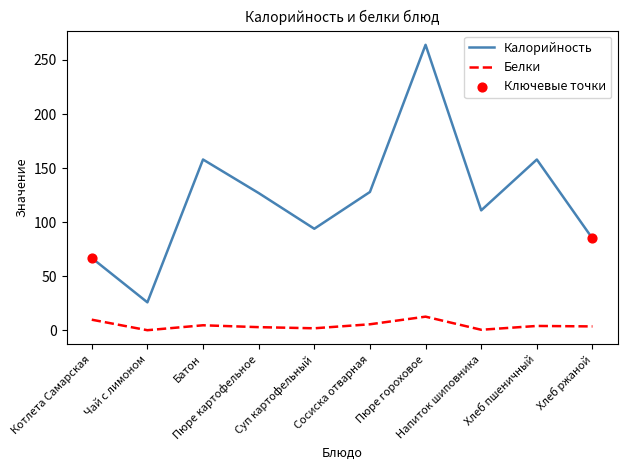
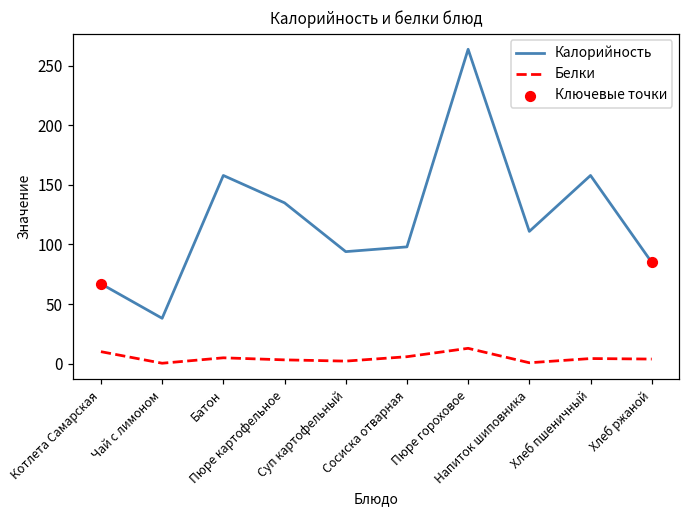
Калорийность, Чай с лимоном: 26 -> 38
Калорийность, Пюре картофельное: 127 -> 135
Калорийность, Сосиска отварная: 128 -> 98
